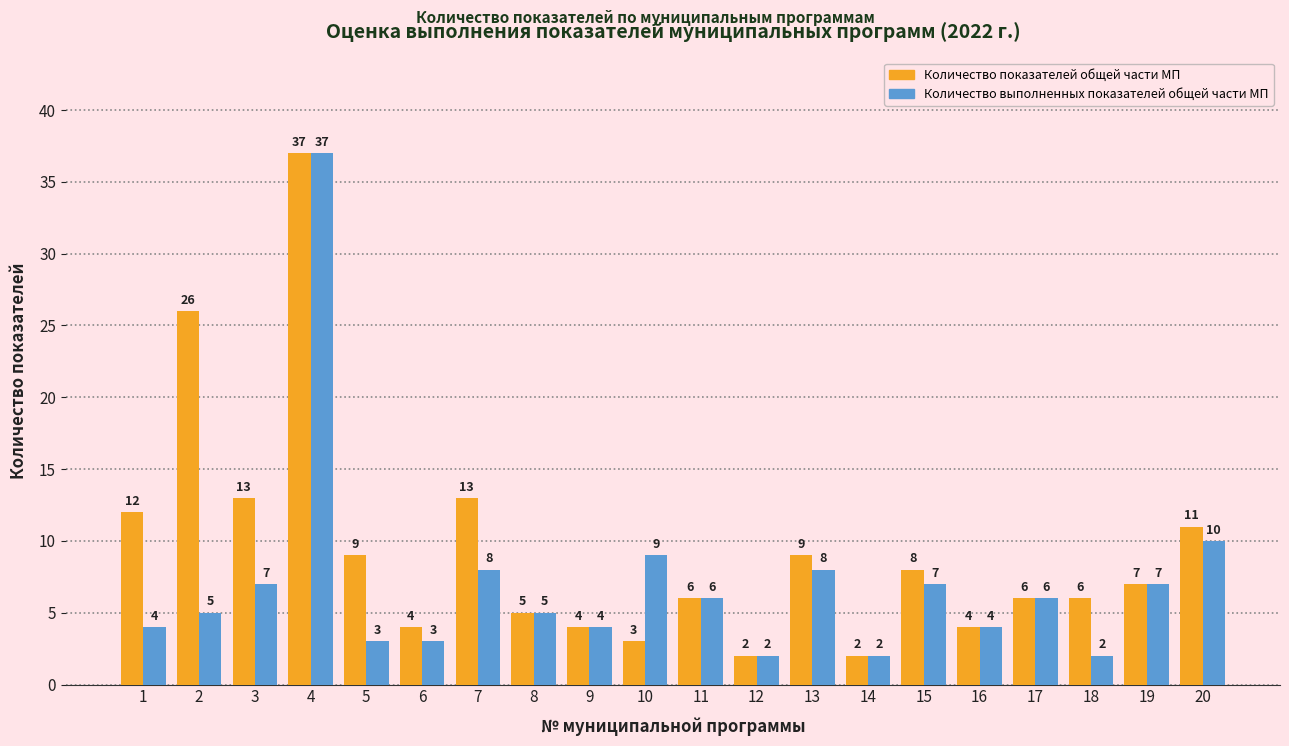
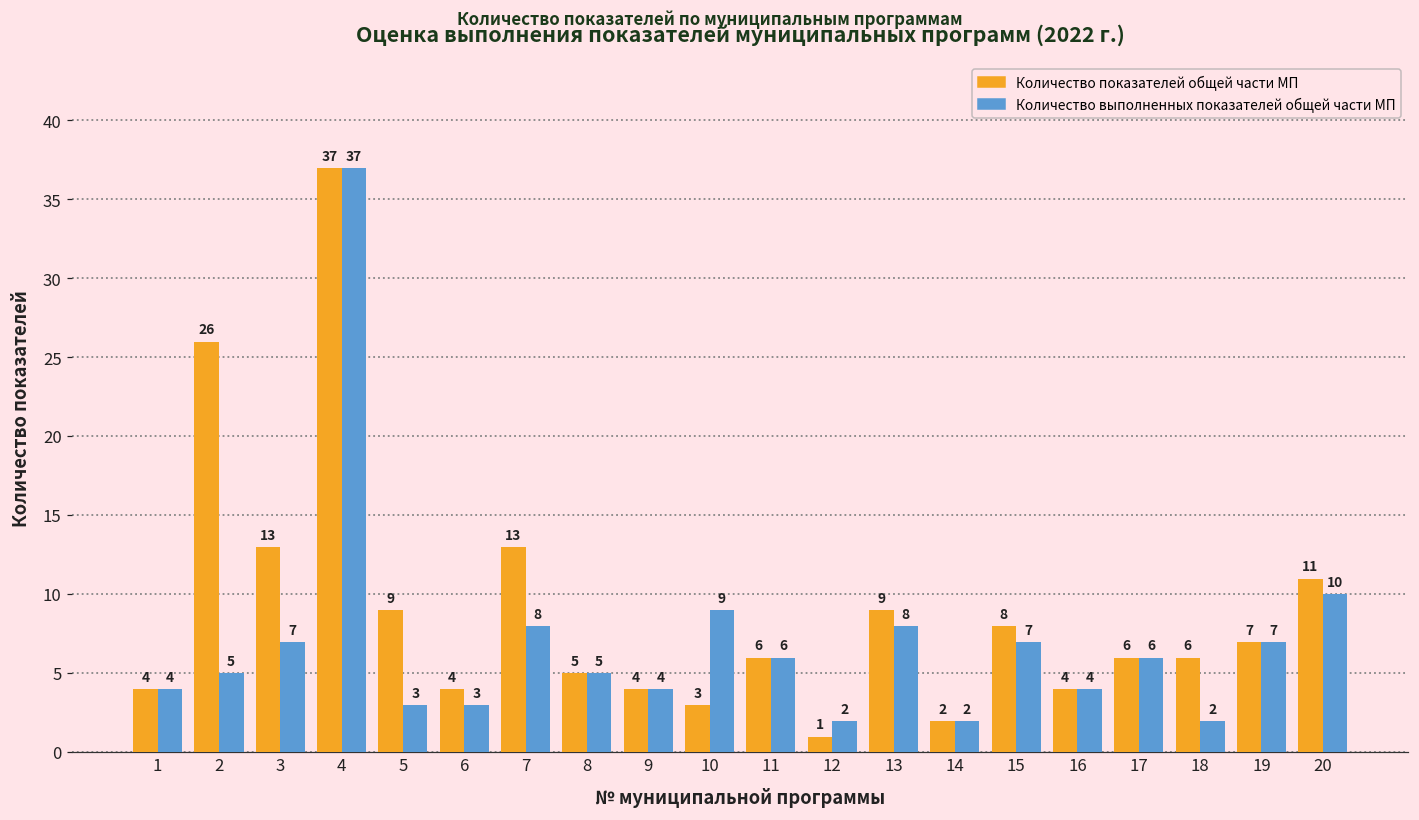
Количество показателей общей части МП, 1: 12 -> 4
Количество показателей общей части МП, 12: 2 -> 1
